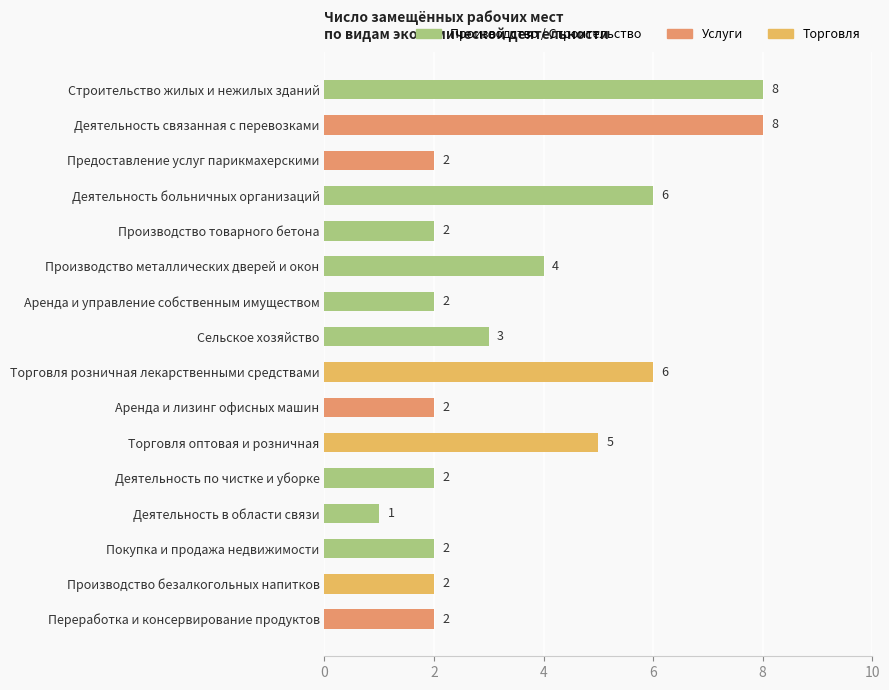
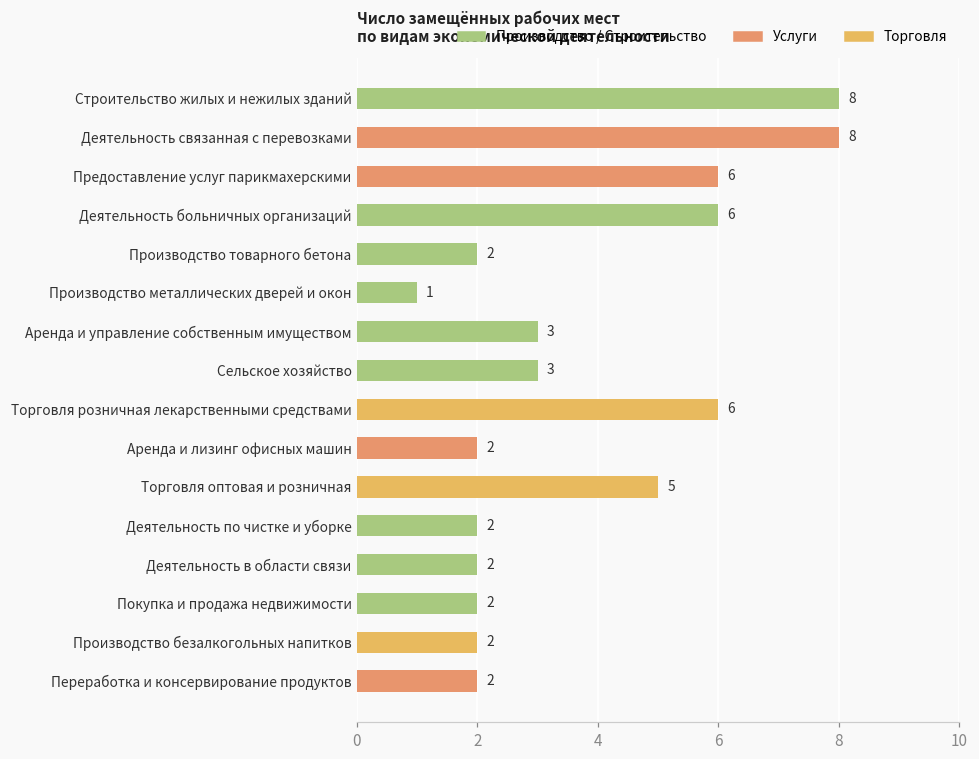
Предоставление услуг парикмахерскими: 2 -> 6
Производство металлических дверей и окон: 4 -> 1
Аренда и управление собственным имуществом: 2 -> 3
Деятельность в области связи: 1 -> 2
